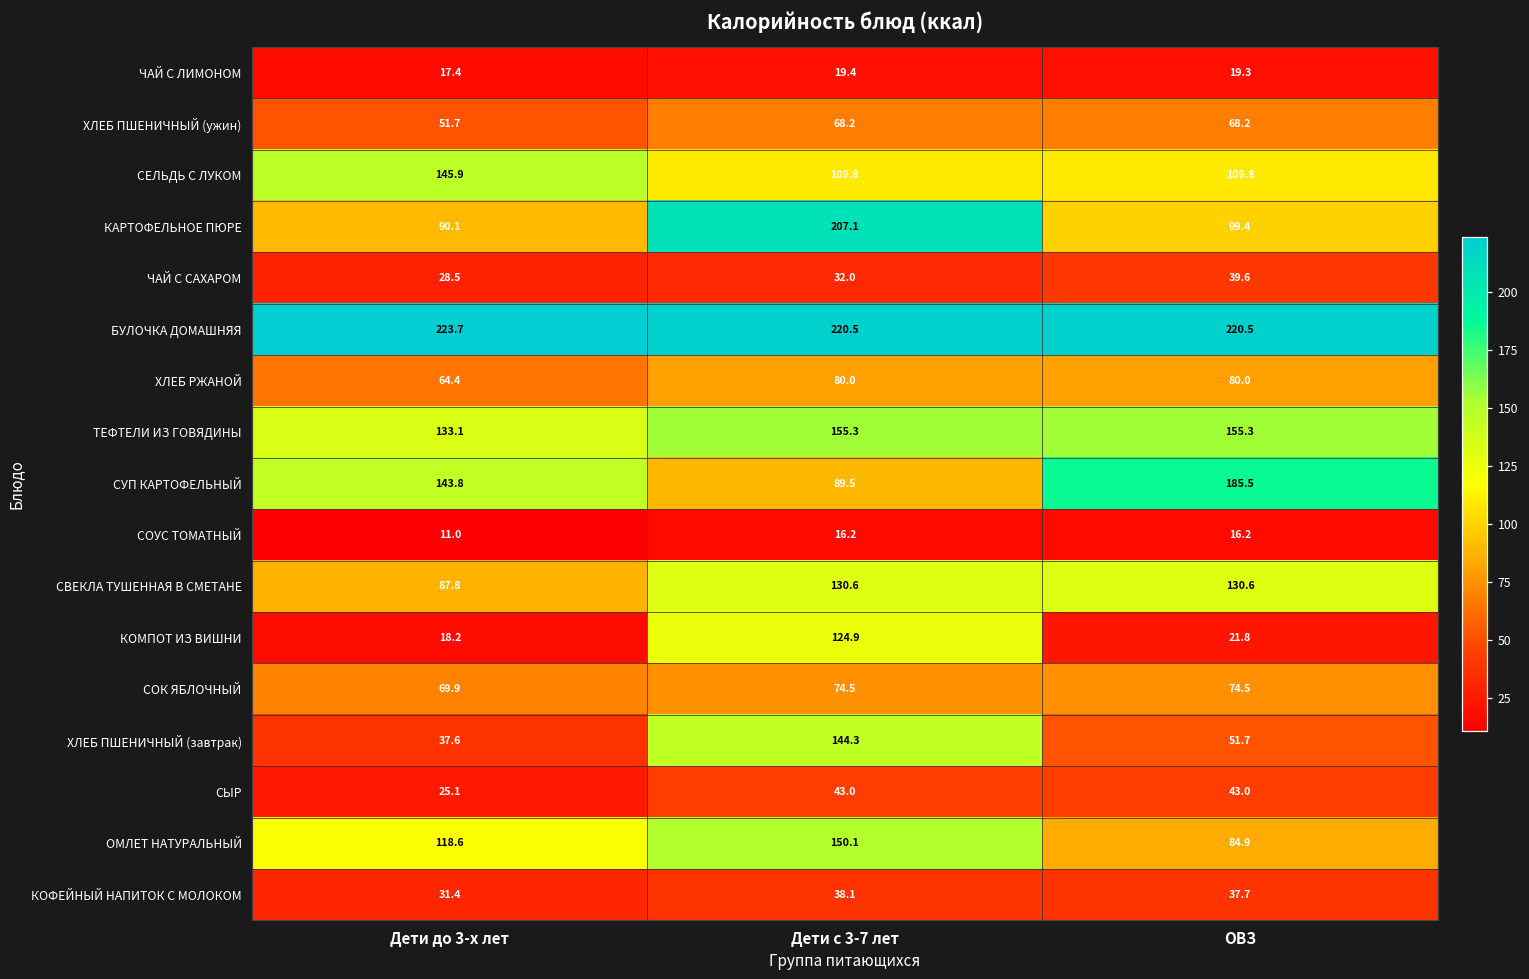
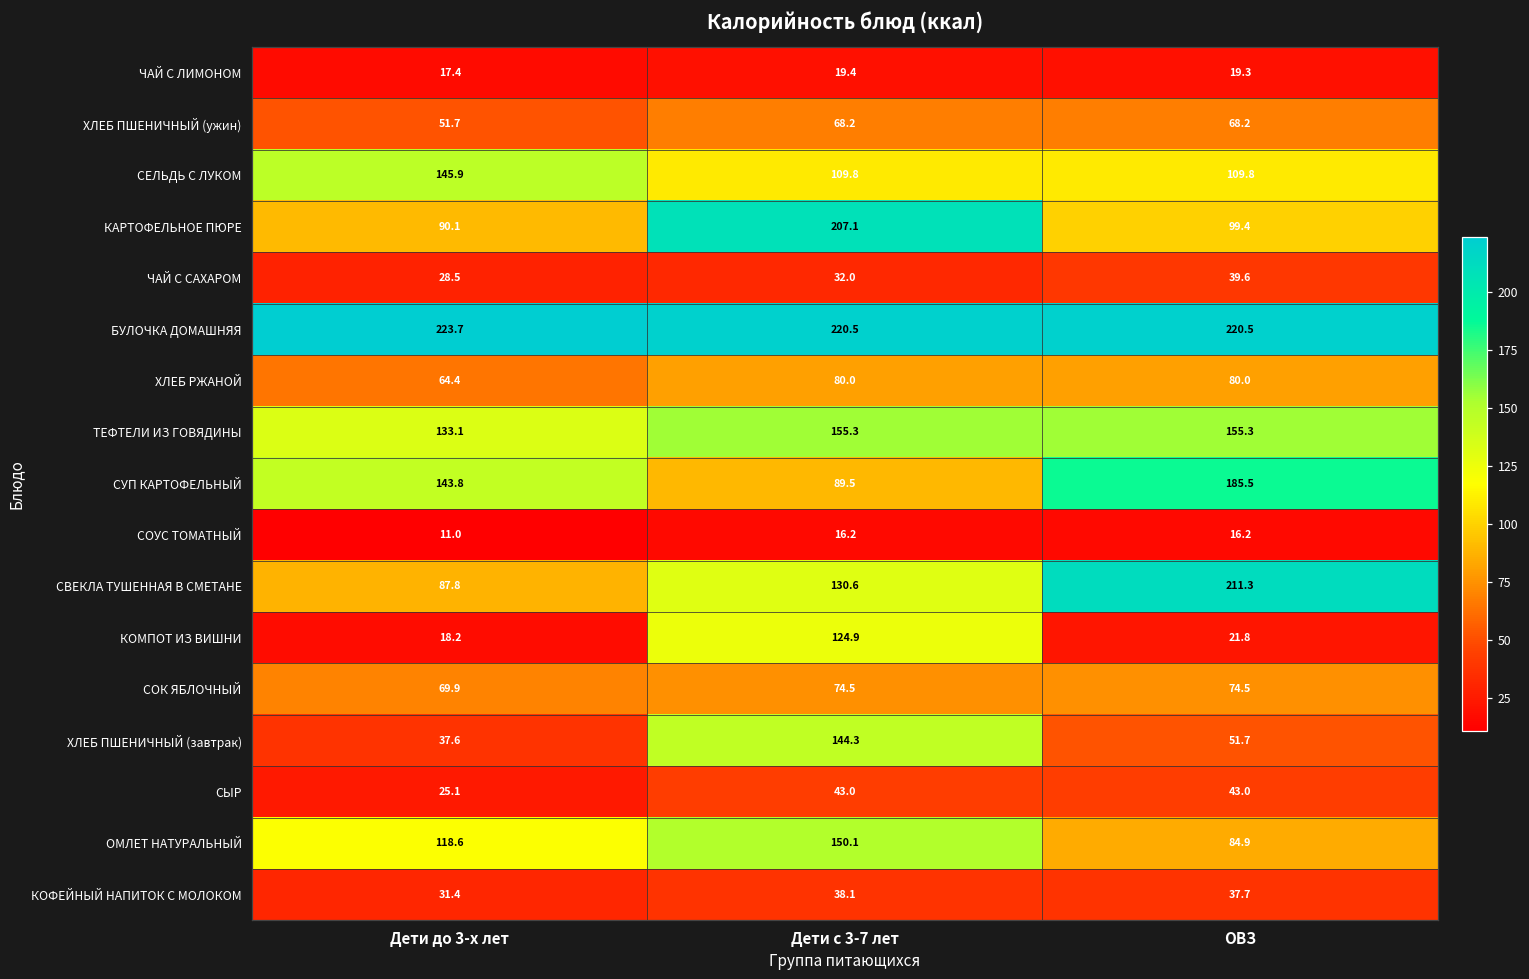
СВЕКЛА ТУШЕННАЯ В СМЕТАНЕ, ОВЗ: 130.6 -> 211.3
